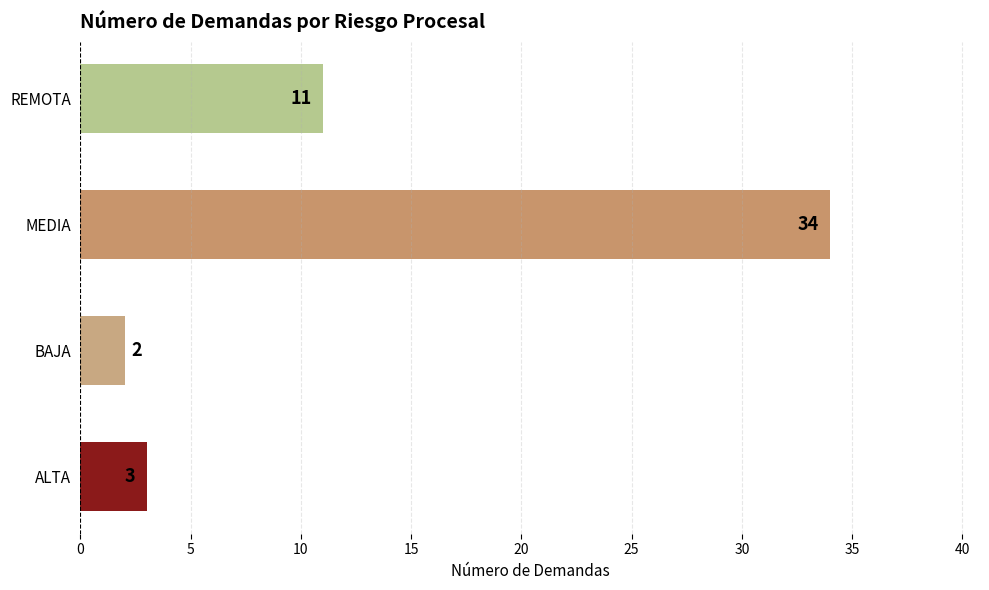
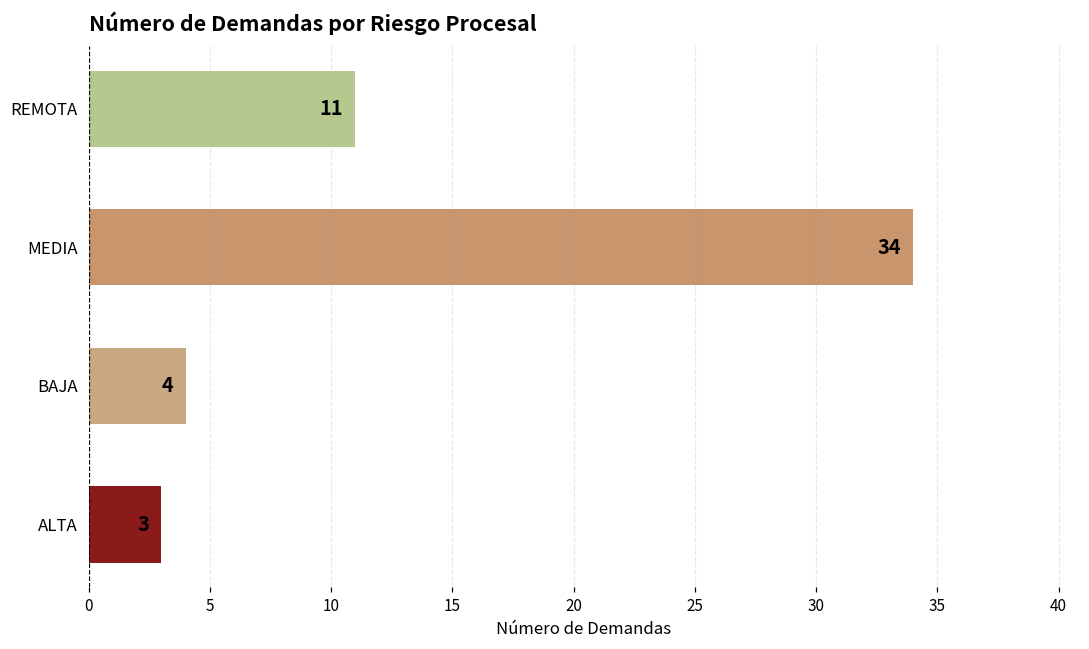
BAJA: 2 -> 4
